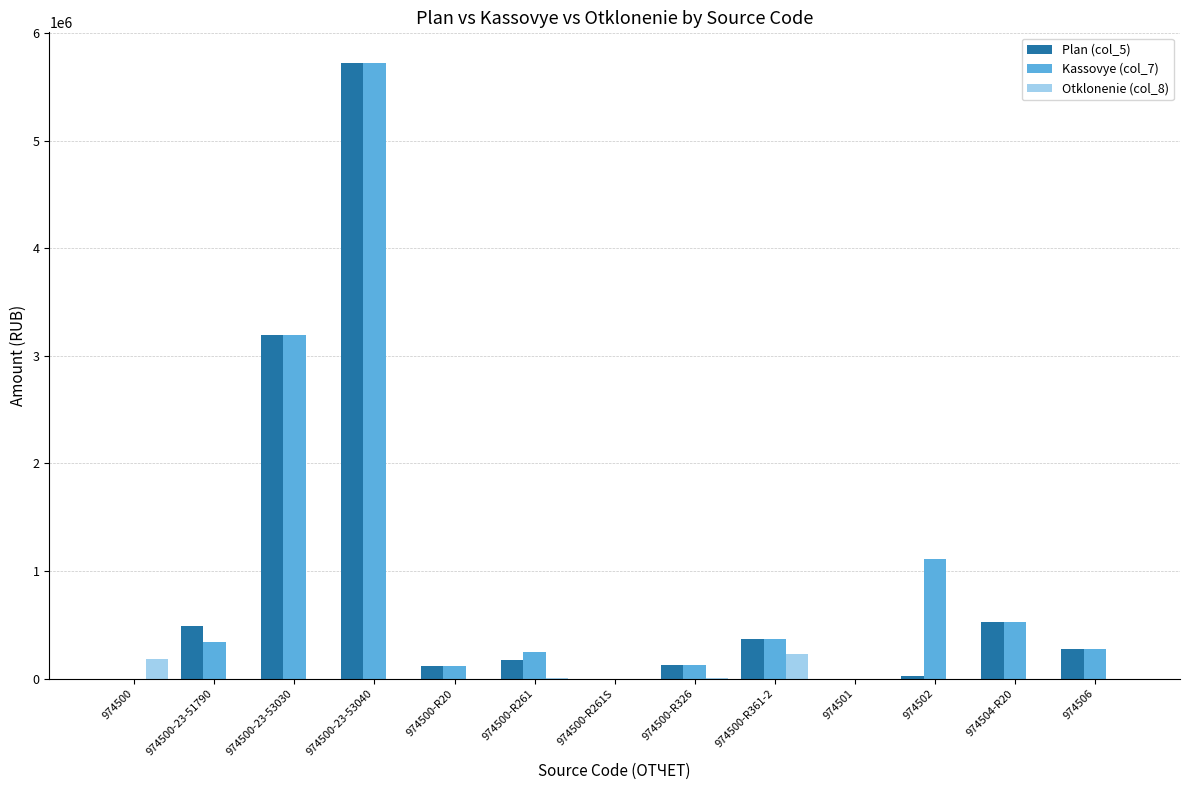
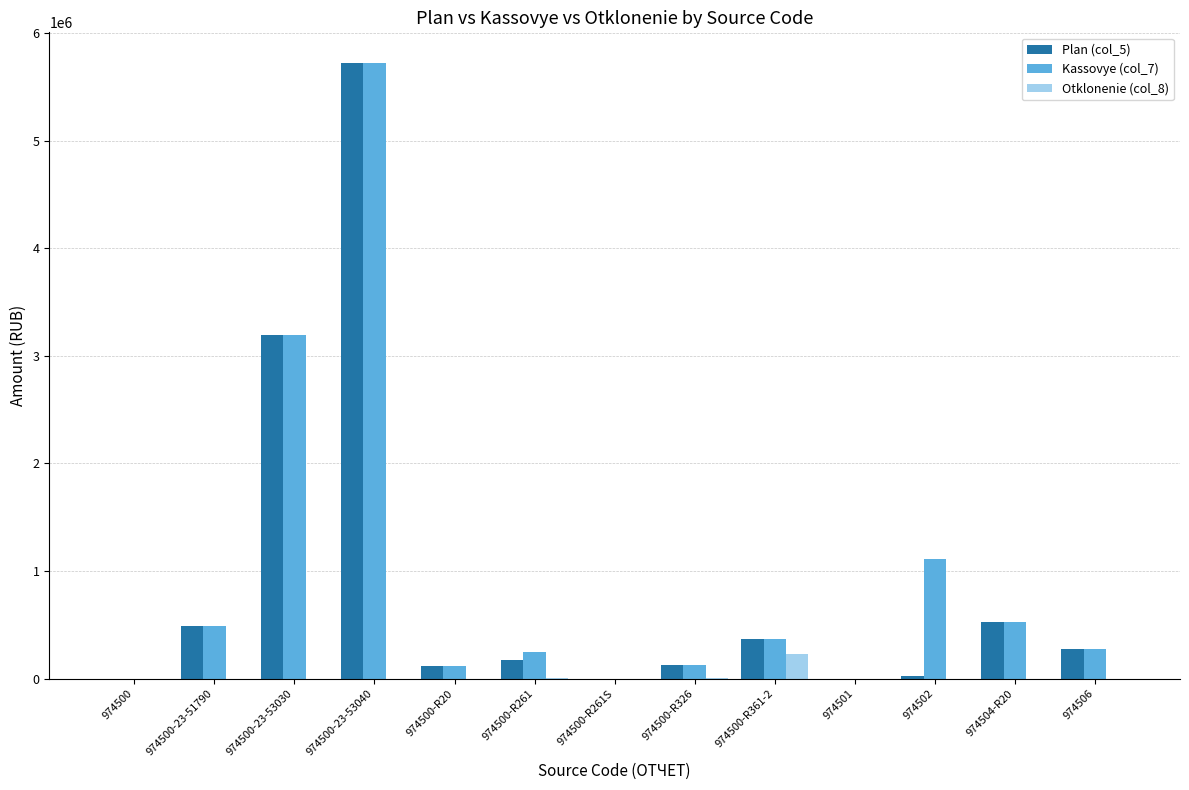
Otklonenie (col_8), 974500: 180000 -> 0
Kassovye (col_7), 974500-23-51790: 340000 -> 490000
